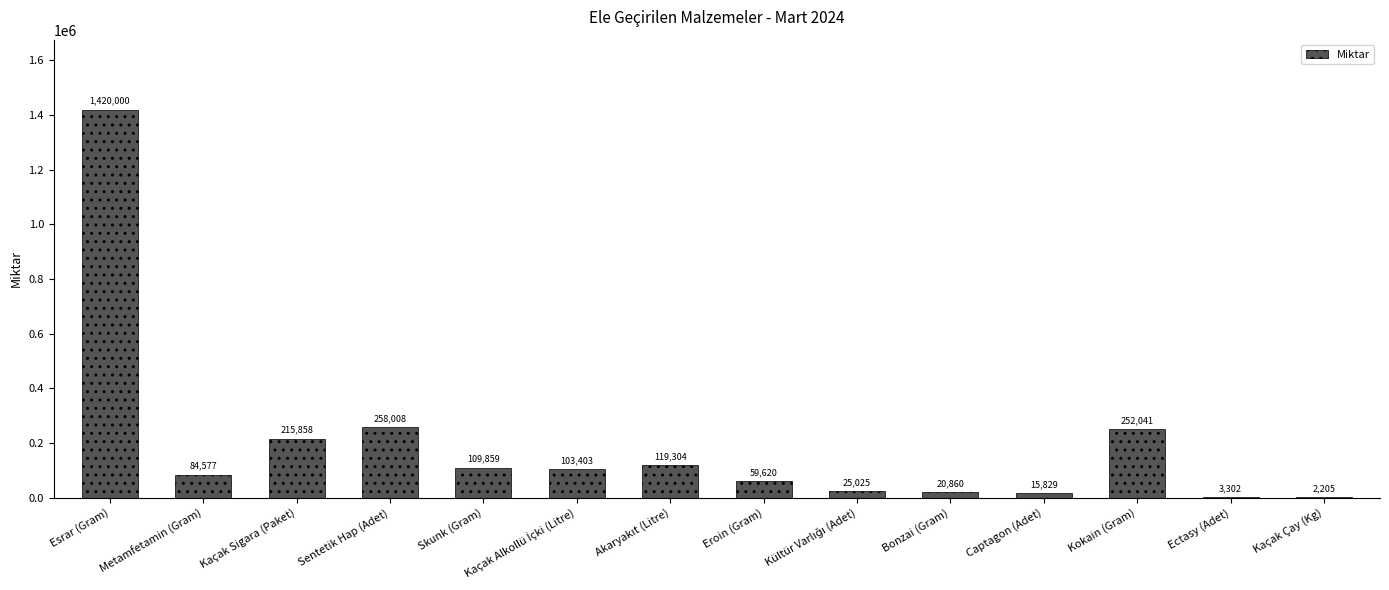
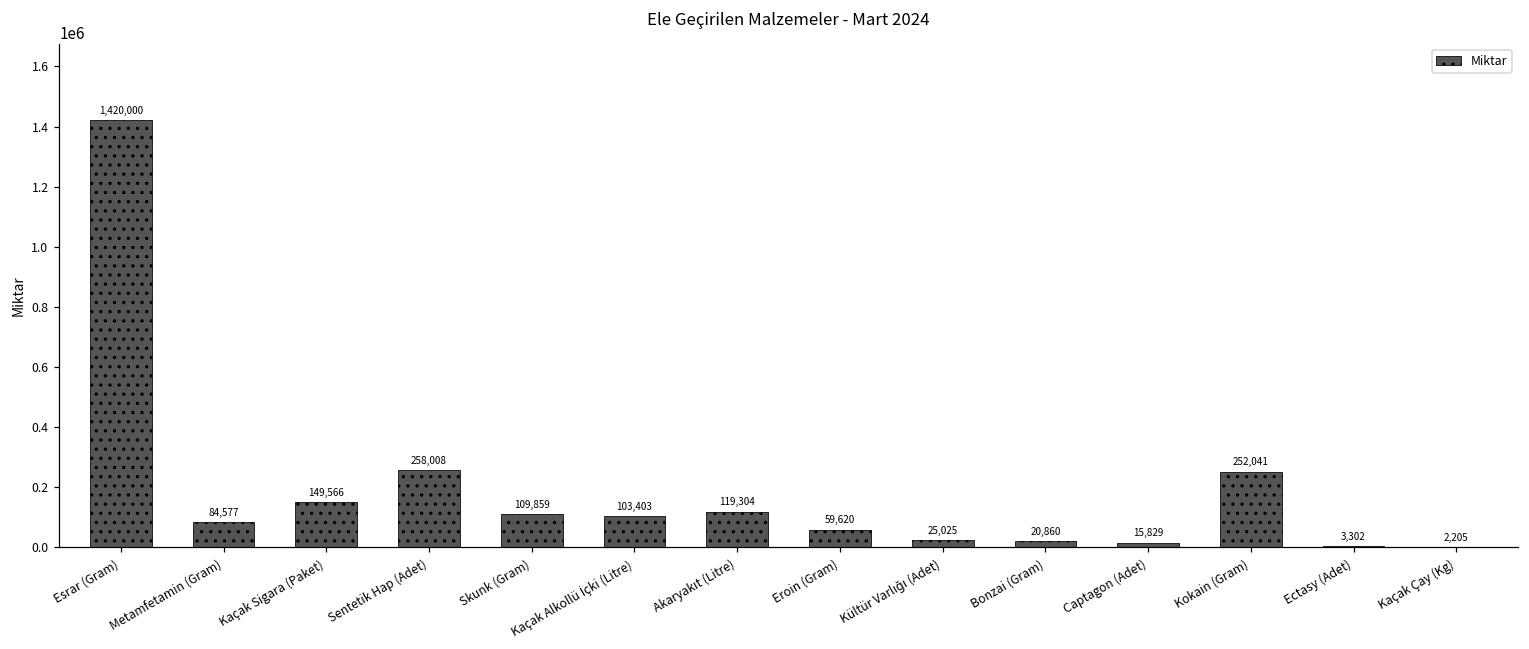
Kaçak Sigara (Paket): 215,858 -> 149,566
